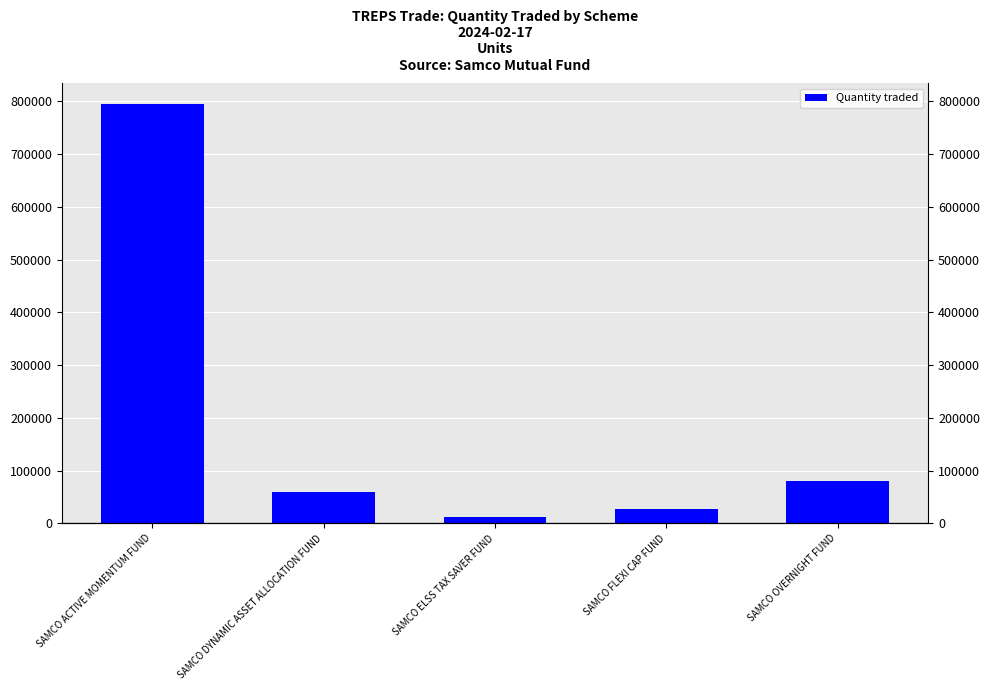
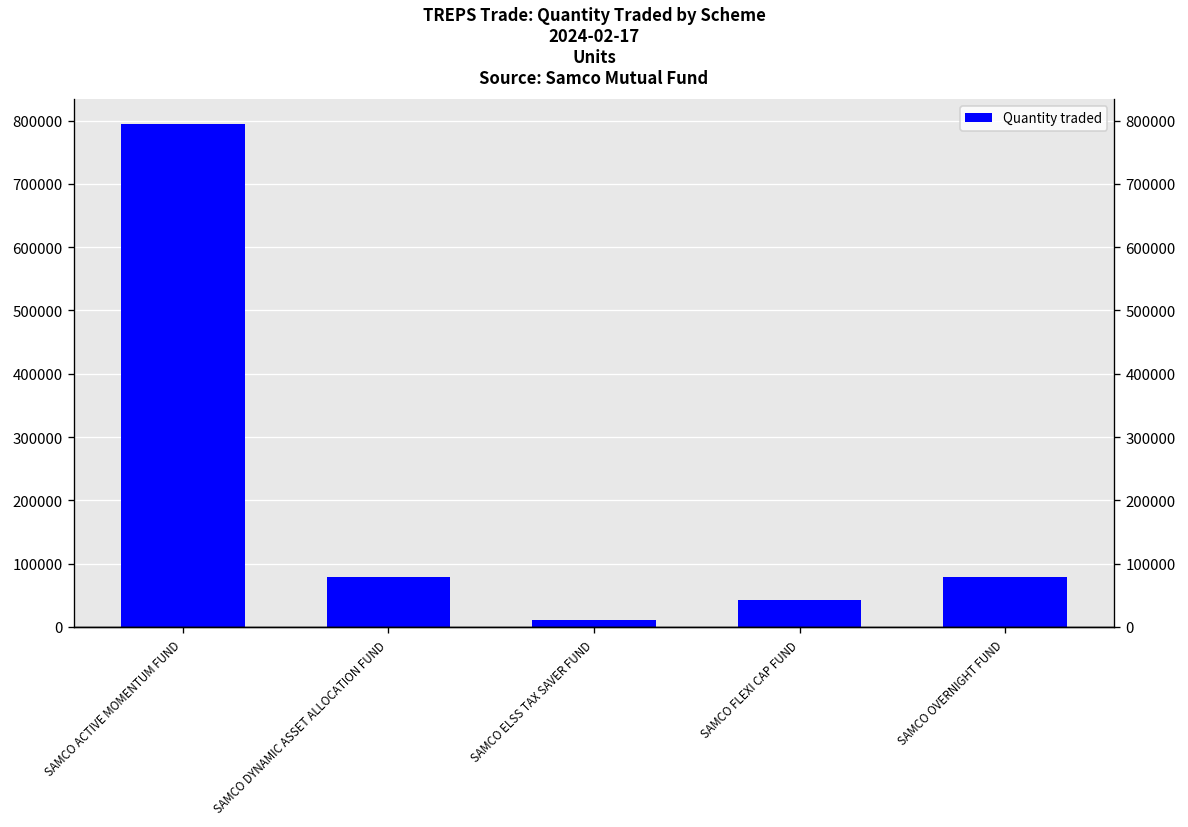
SAMCO DYNAMIC ASSET ALLOCATION FUND: 60000 -> 80000
SAMCO FLEXI CAP FUND: 30000 -> 40000
